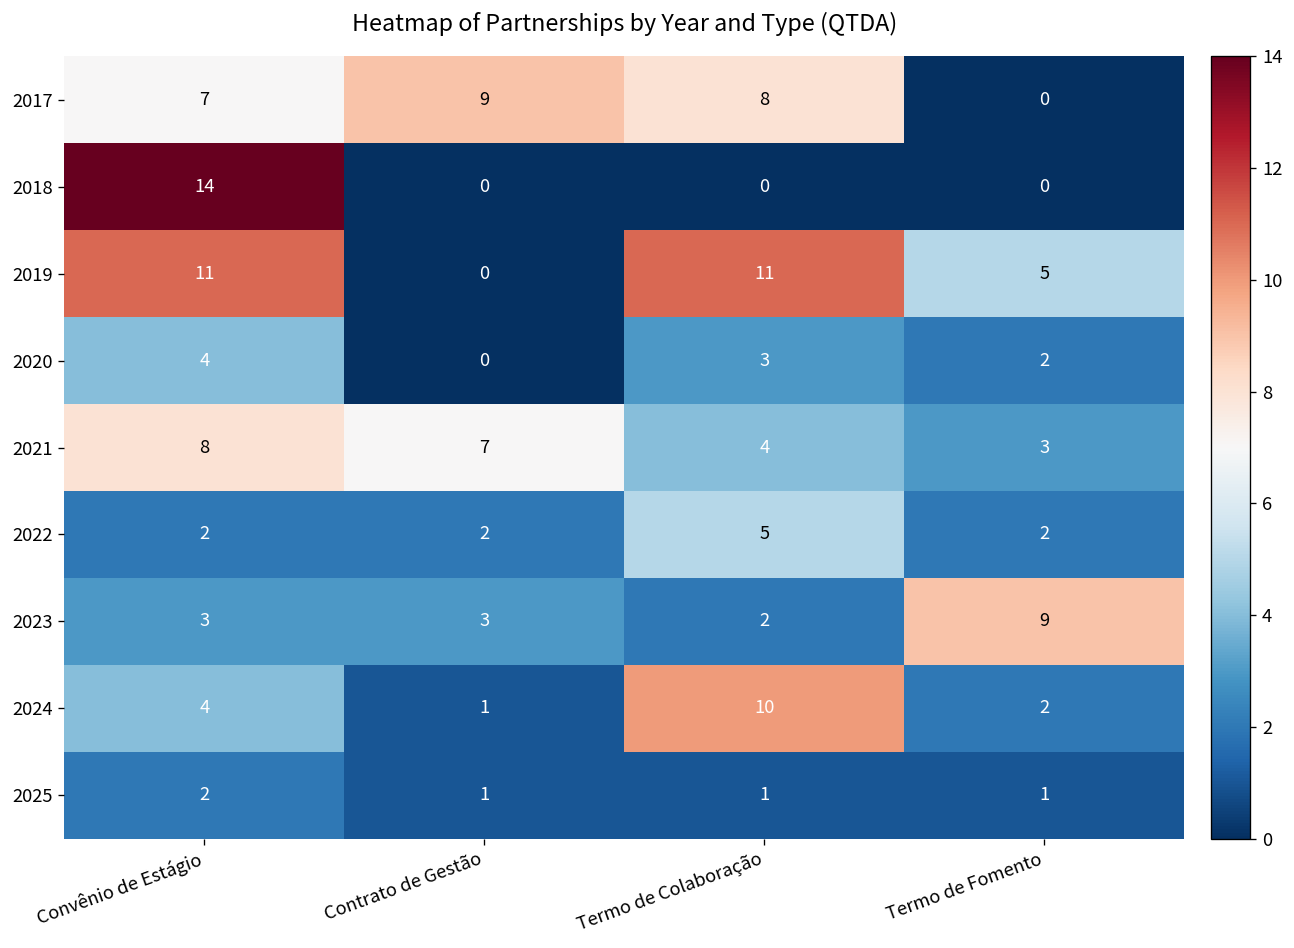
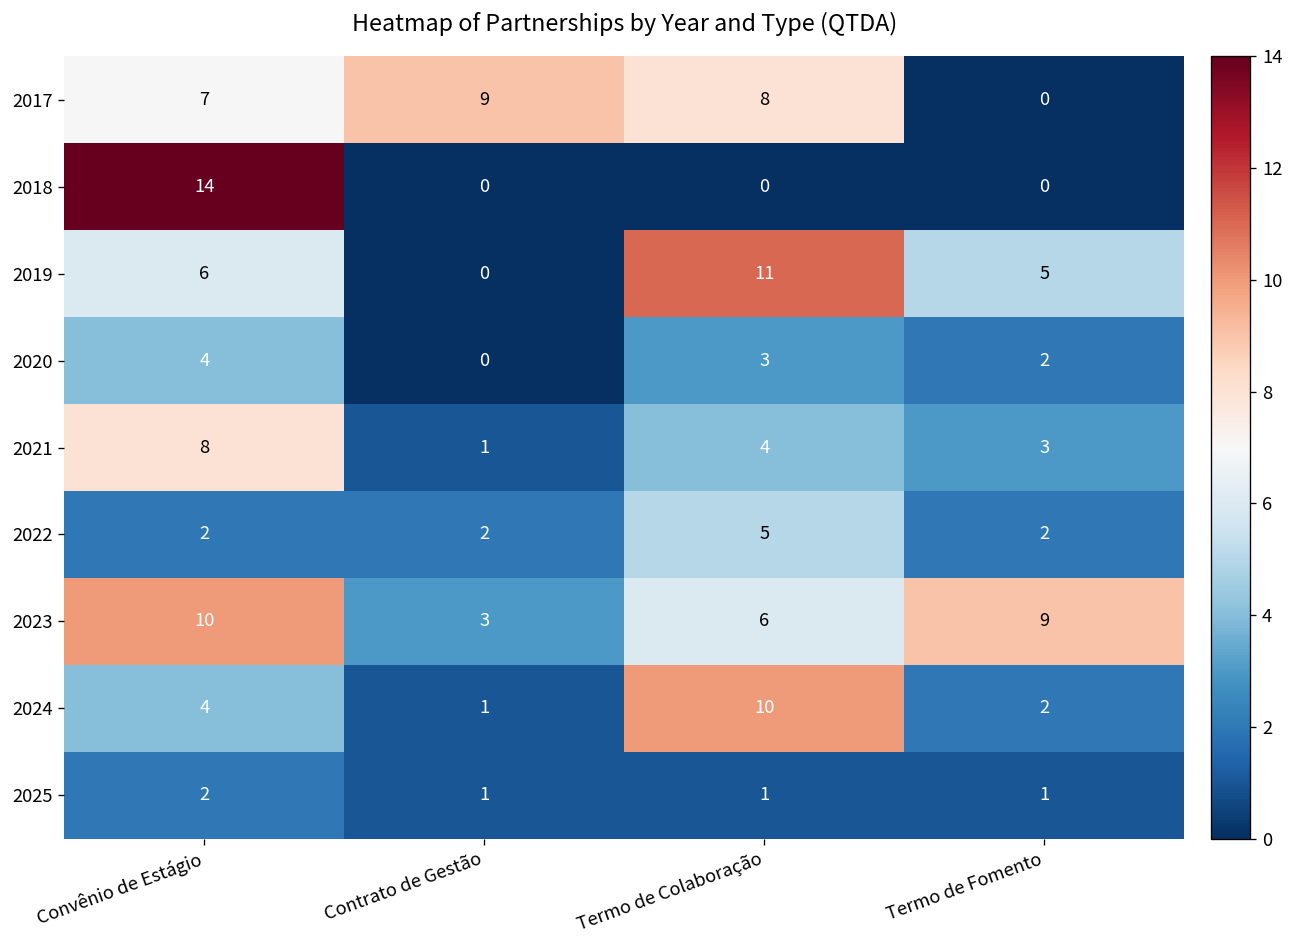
2019, Convênio de Estágio: 11 -> 6
2021, Contrato de Gestão: 7 -> 1
2023, Convênio de Estágio: 3 -> 10
2023, Termo de Colaboração: 2 -> 6
